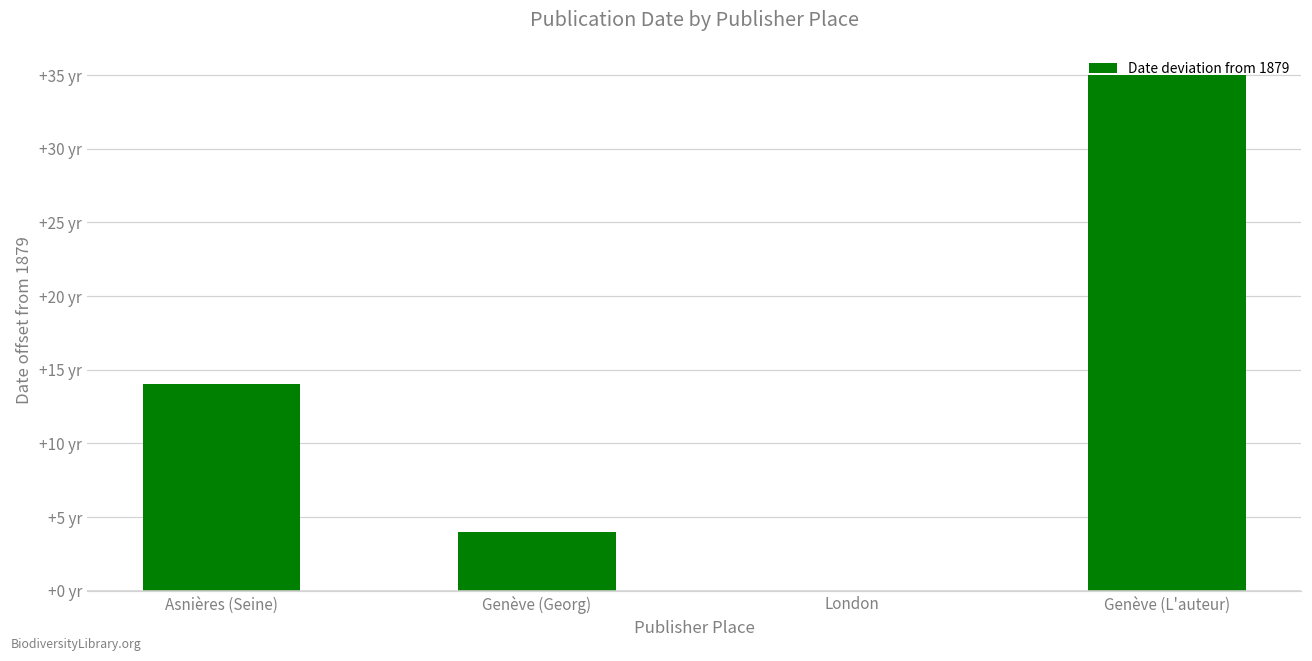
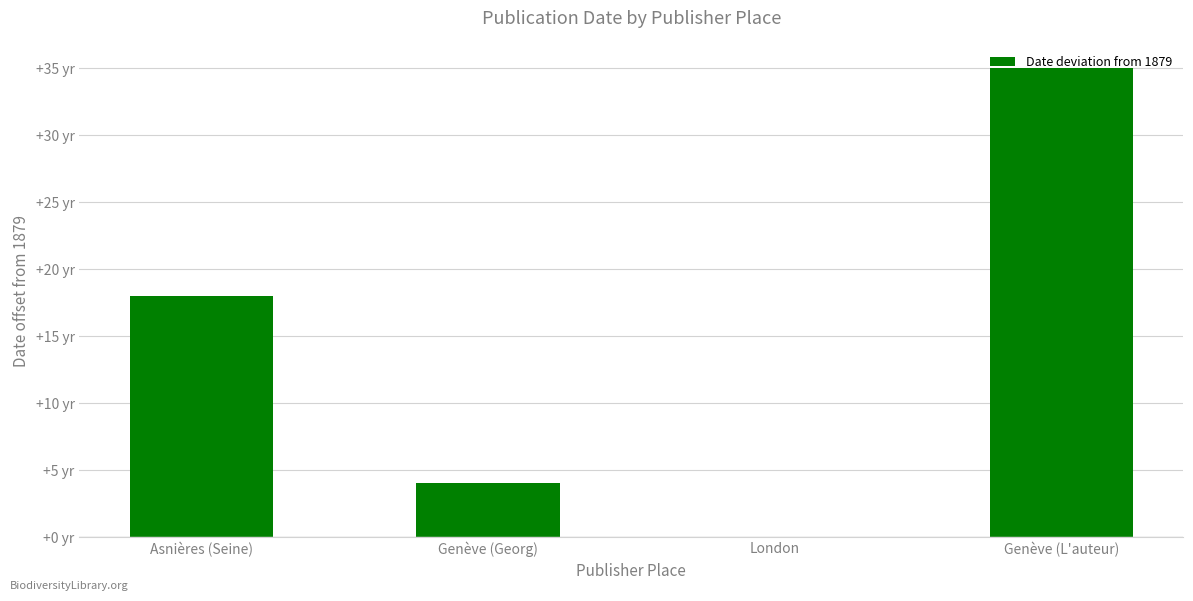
Asnières (Seine): +14.0 yr -> +18.0 yr
